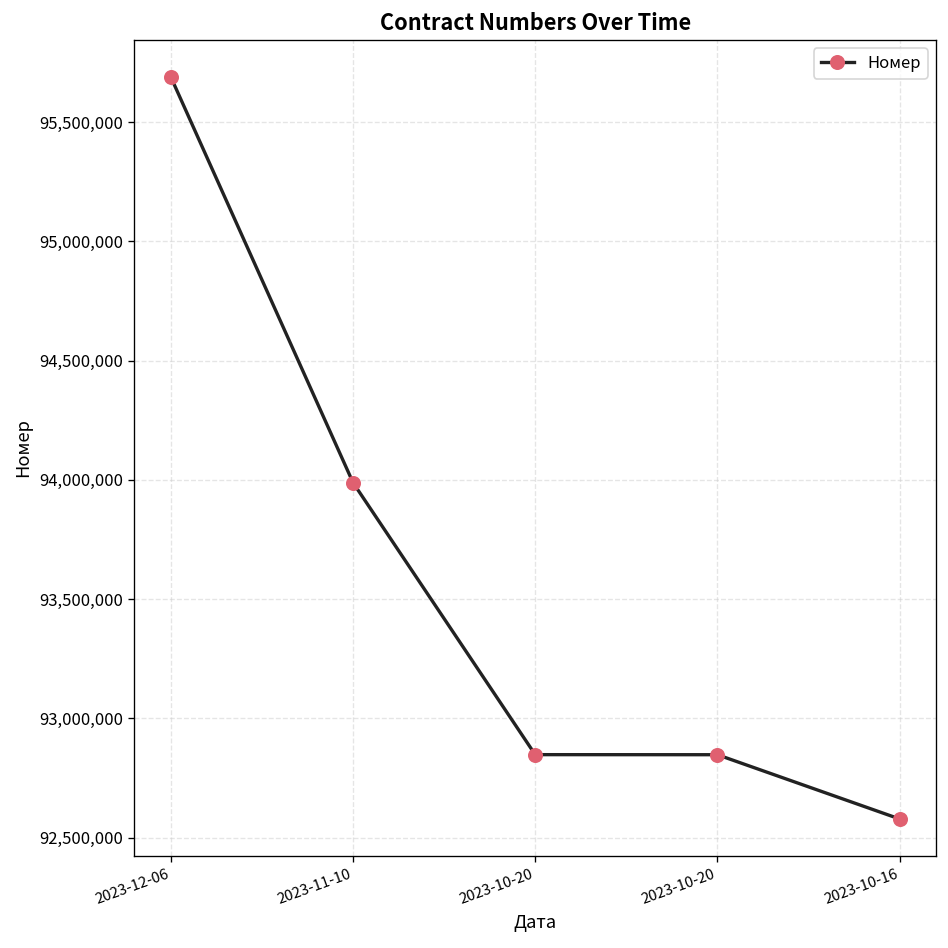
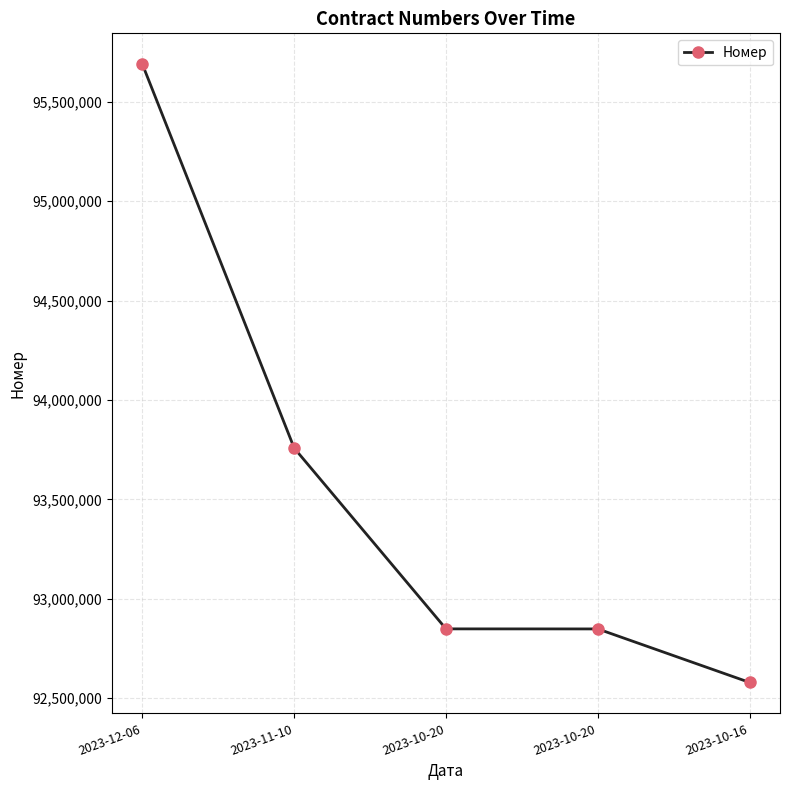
2023-11-10: 93,990,000 -> 93,760,000
